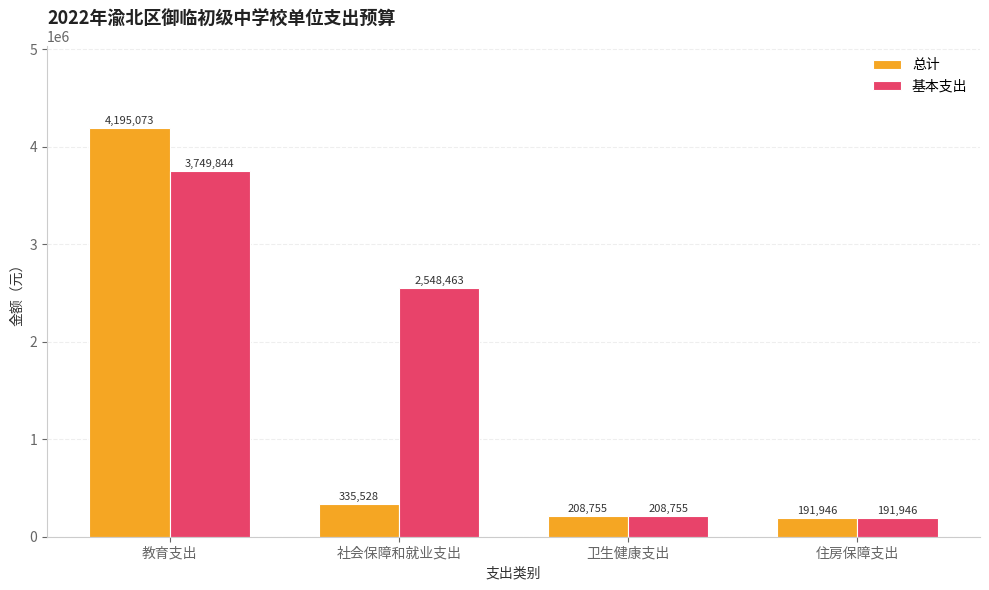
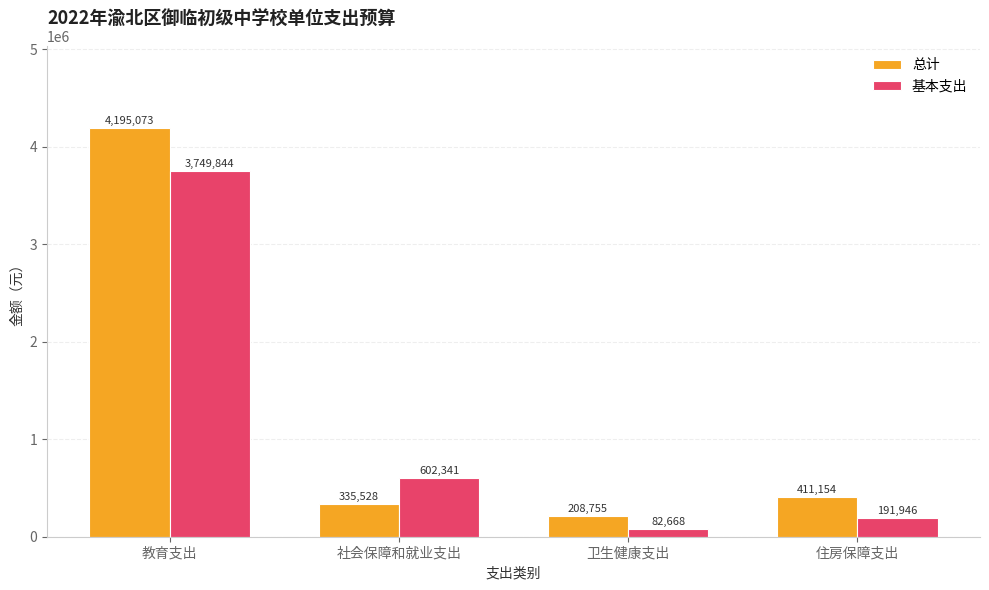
基本支出, 社会保障和就业支出: 2,548,463 -> 602,341
基本支出, 卫生健康支出: 208,755 -> 82,668
总计, 住房保障支出: 191,946 -> 411,154
